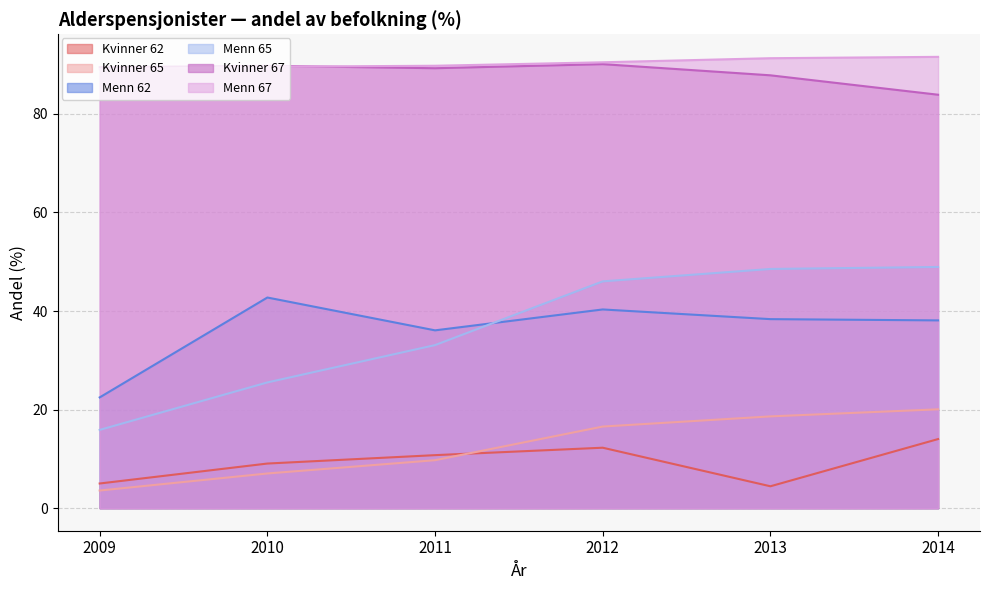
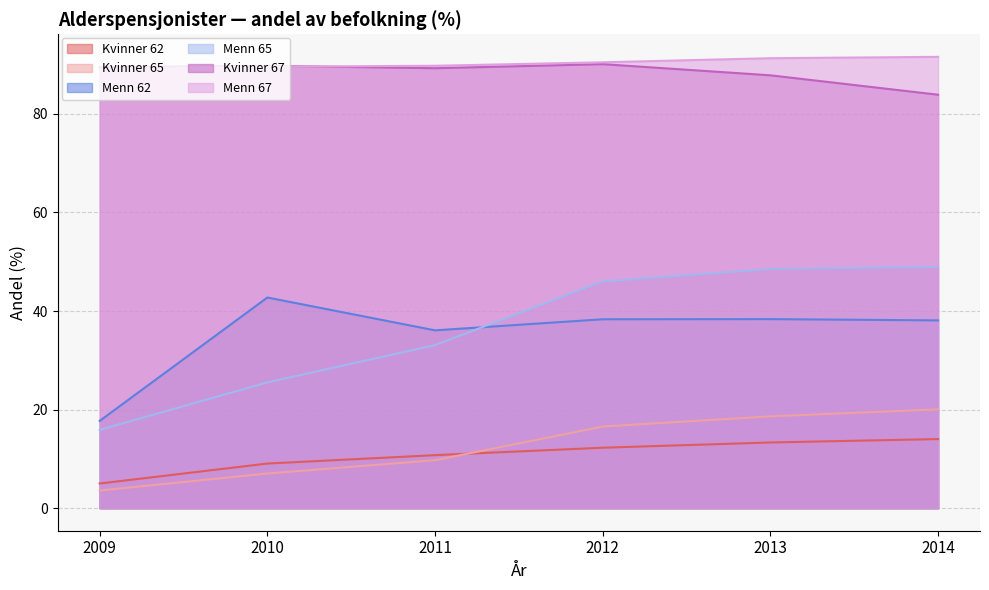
Menn 62, 2009: 22 -> 18
Menn 62, 2012: 40 -> 38
Kvinner 62, 2013: 4 -> 13
